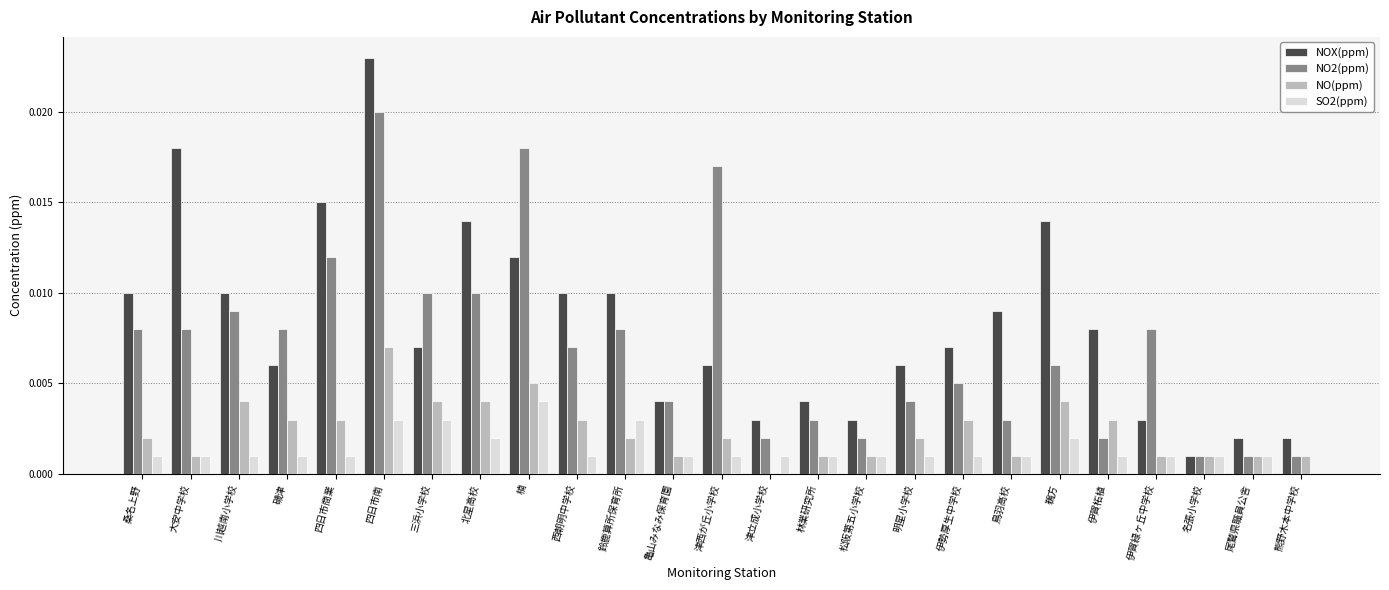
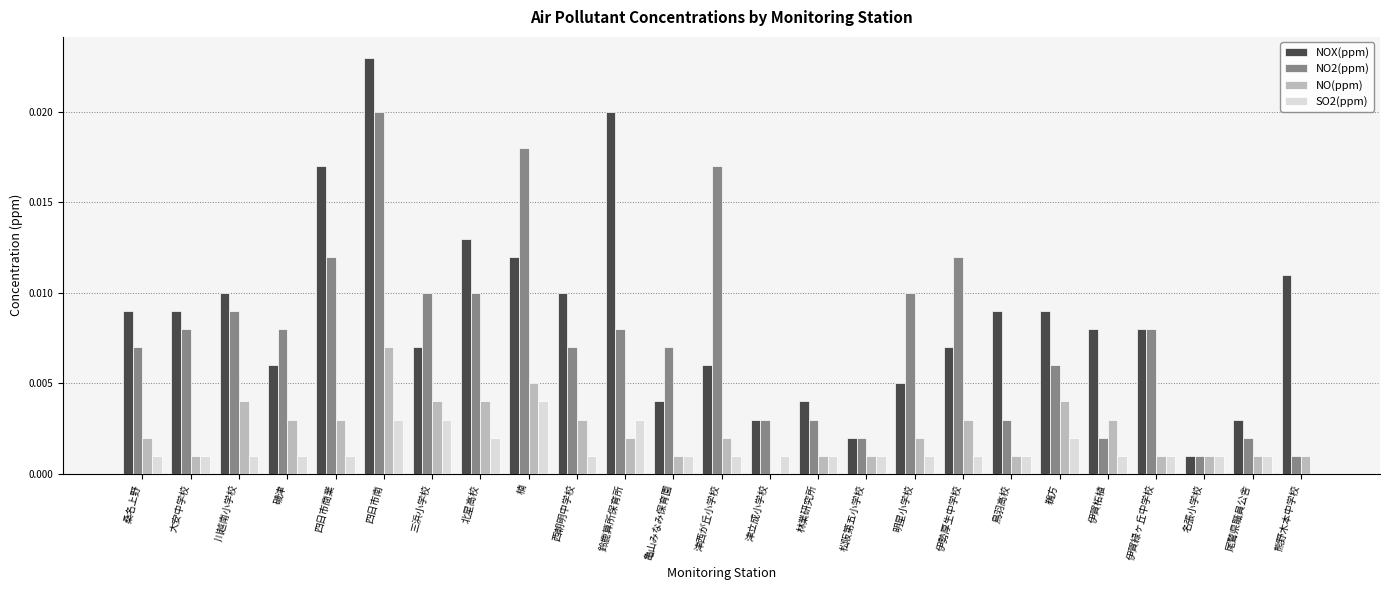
NOX(ppm), 桑名上野: 0.010 -> 0.009
NO2(ppm), 桑名上野: 0.008 -> 0.007
NOX(ppm), 大安中学校: 0.018 -> 0.009
NOX(ppm), 四日市商業: 0.015 -> 0.017
NOX(ppm), 北星高校: 0.014 -> 0.013
NOX(ppm), 鈴鹿算所保育所: 0.01 -> 0.02
NO2(ppm), 亀山みなみ保育園: 0.004 -> 0.007
NO2(ppm), 津立成小学校: 0.002 -> 0.003
NOX(ppm), 松阪第五小学校: 0.003 -> 0.002
NOX(ppm), 明星小学校: 0.006 -> 0.005
NO2(ppm), 明星小学校: 0.004 -> 0.010
NO2(ppm), 伊勢厚生中学校: 0.005 -> 0.012
NOX(ppm), 鵜方: 0.014 -> 0.009
NOX(ppm), 伊賀緑ヶ丘中学校: 0.003 -> 0.008
NOX(ppm), 尾鷲県職員公舎: 0.002 -> 0.003
NO2(ppm), 尾鷲県職員公舎: 0.001 -> 0.002
NOX(ppm), 熊野木本中学校: 0.002 -> 0.011
